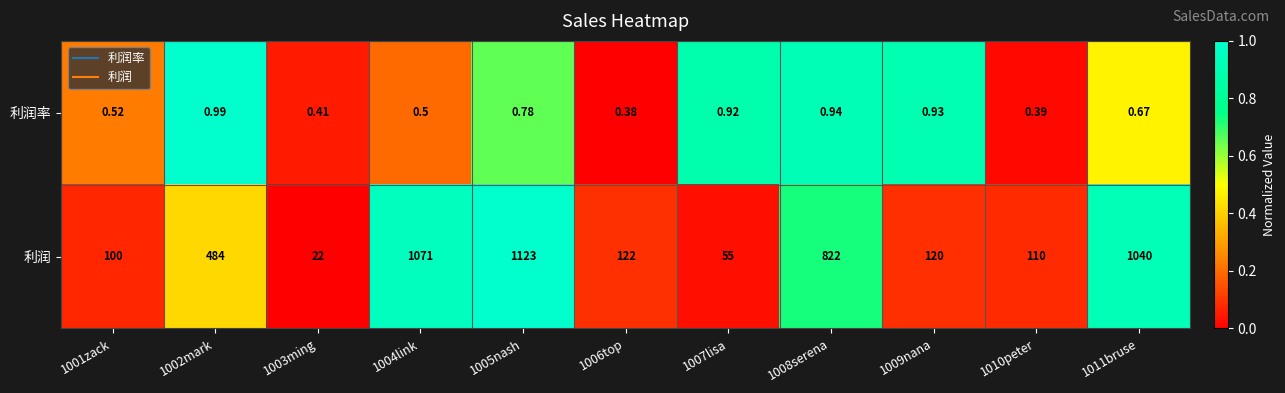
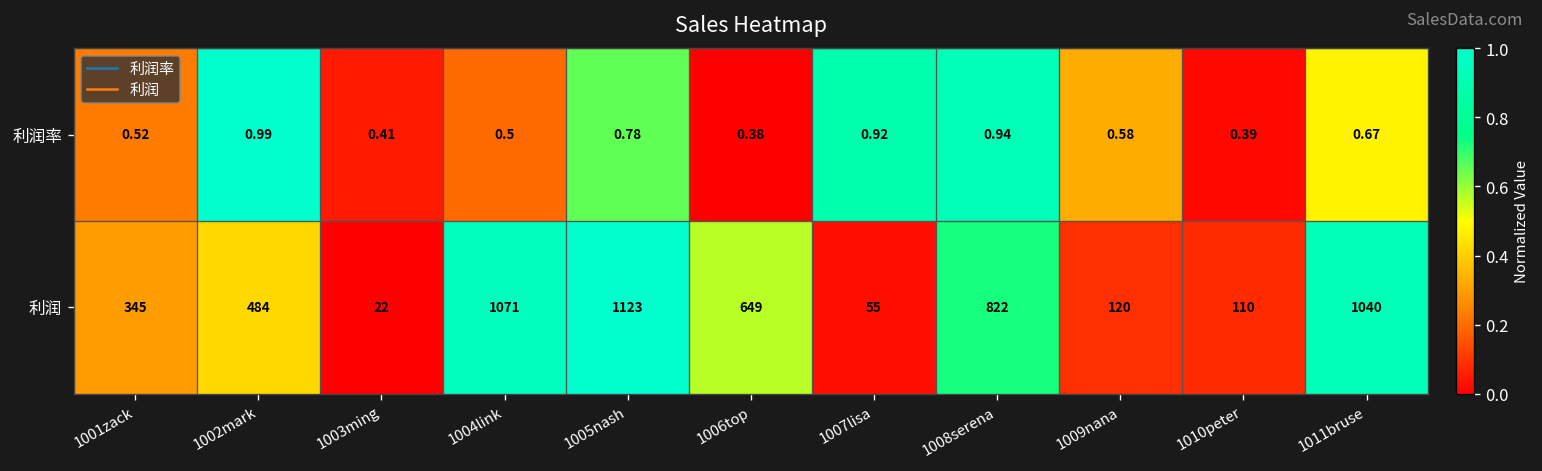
利润率, 1009nana: 0.93 -> 0.58
利润, 1001zack: 100 -> 345
利润, 1006top: 122 -> 649
